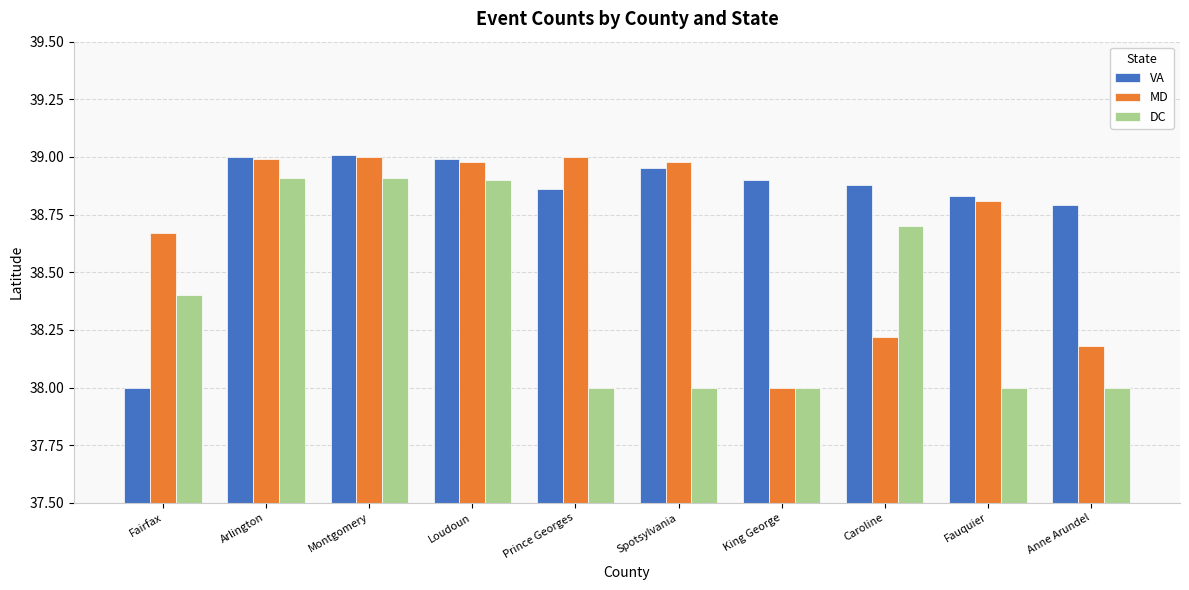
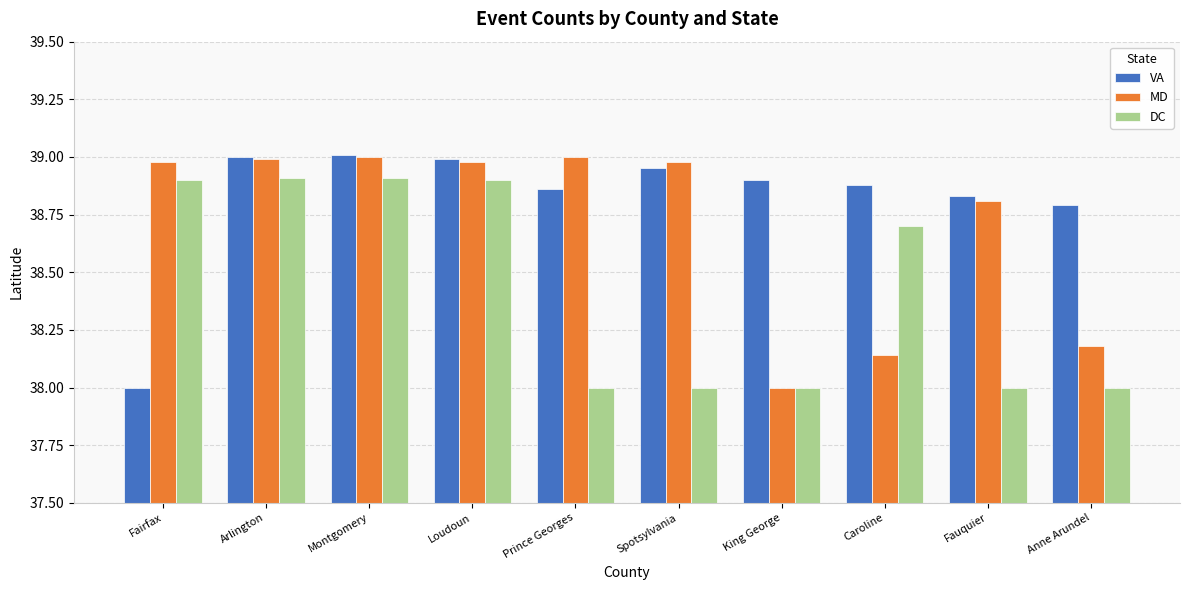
MD, Fairfax: 38.67 -> 38.98
DC, Fairfax: 38.4 -> 38.9
MD, Caroline: 38.22 -> 38.14
